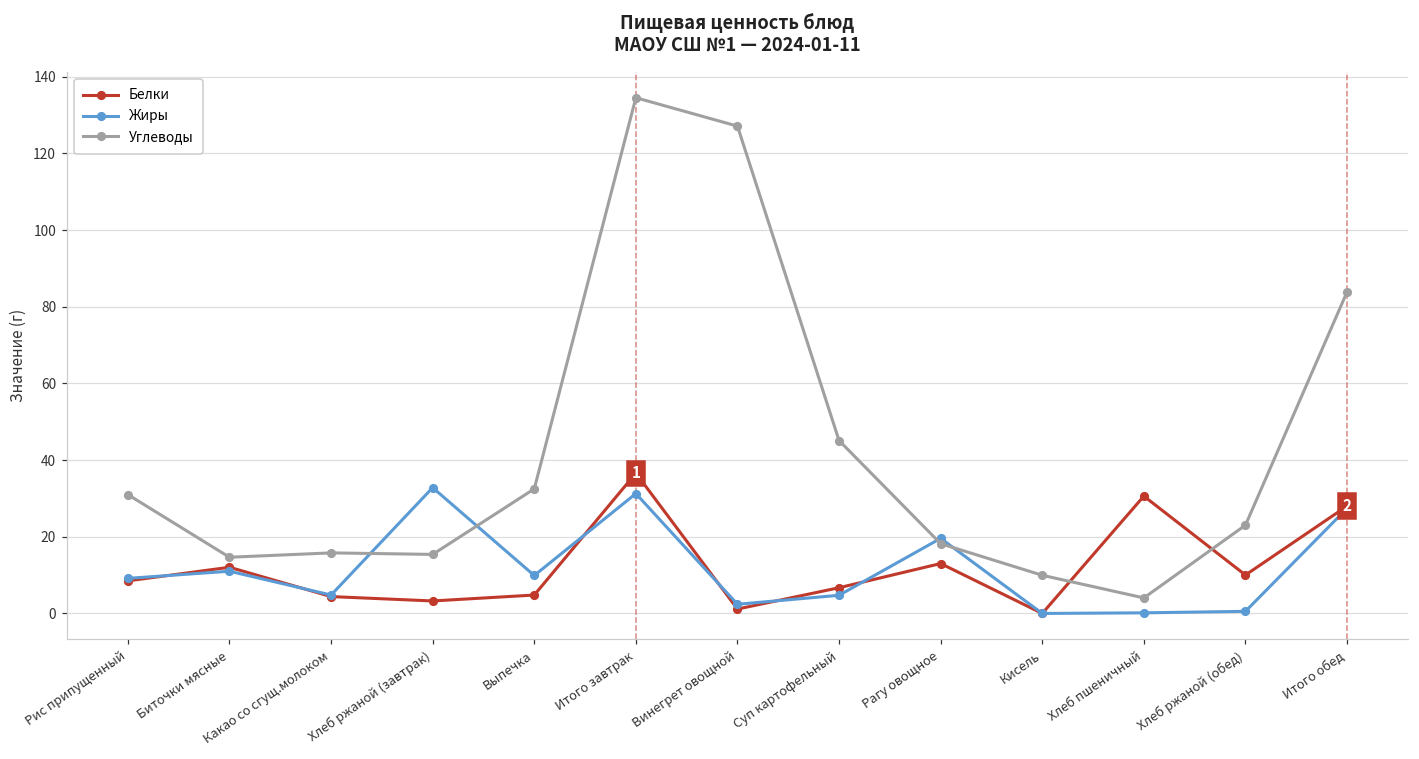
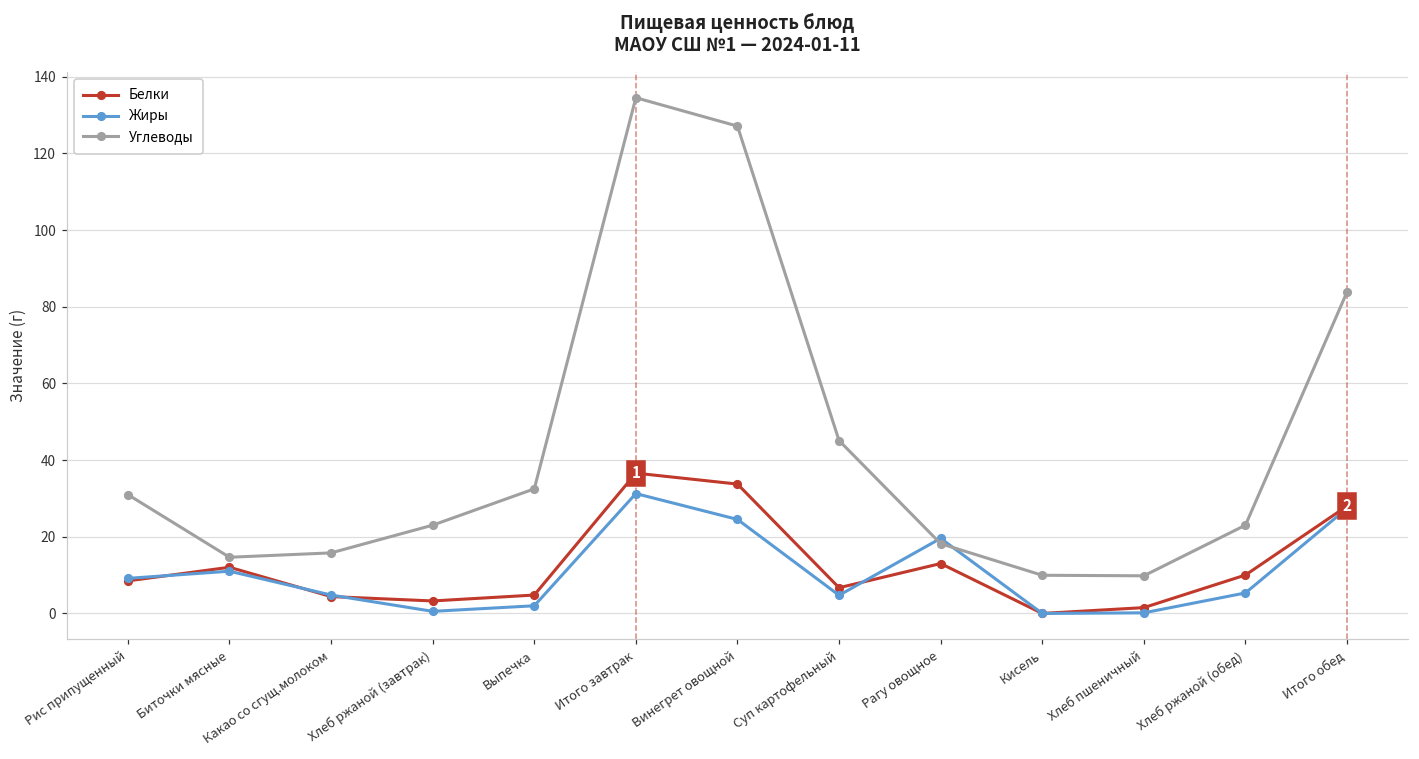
Жиры, Хлеб ржаной (завтрак): 33 -> 1
Углеводы, Хлеб ржаной (завтрак): 15 -> 23
Жиры, Выпечка: 10 -> 2
Белки, Винегрет овощной: 1 -> 34
Жиры, Винегрет овощной: 2 -> 25
Белки, Хлеб пшеничный: 31 -> 2
Углеводы, Хлеб пшеничный: 4 -> 10
Жиры, Хлеб ржаной (обед): 1 -> 5
